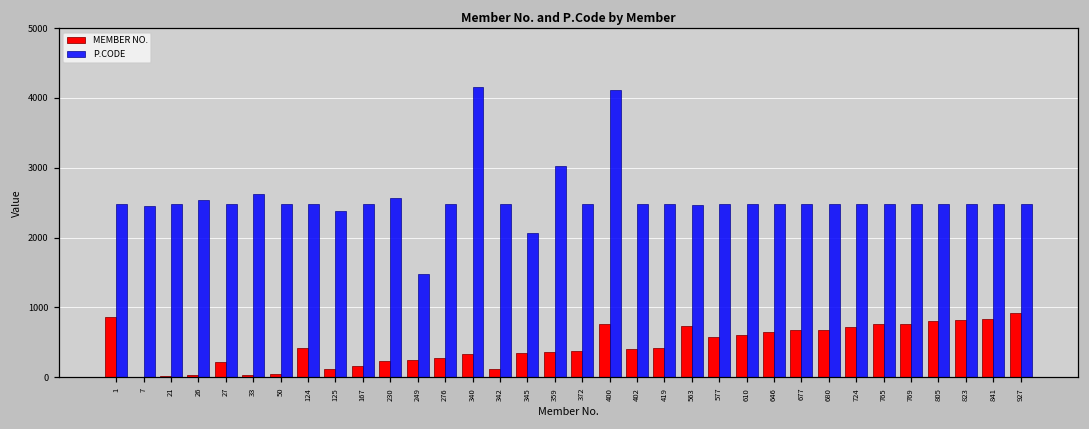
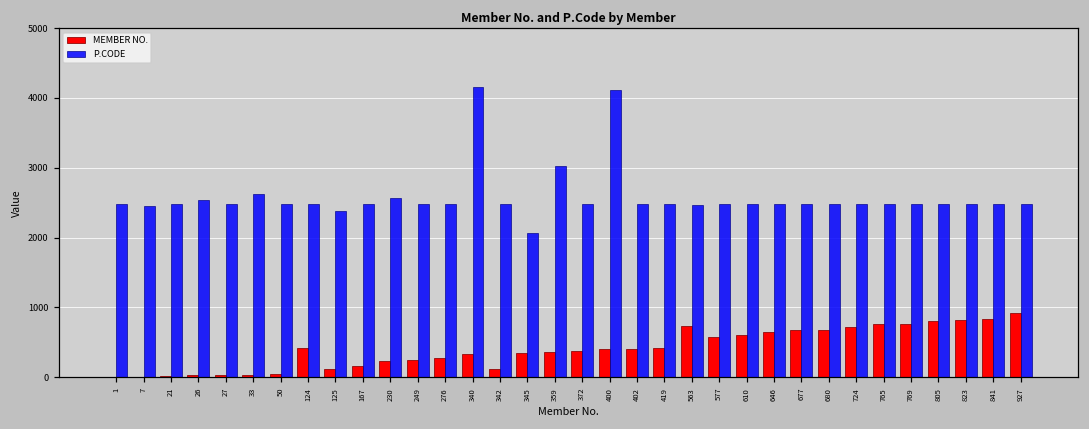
MEMBER NO., 1: 900 -> 0
MEMBER NO., 27: 200 -> 0
P.CODE, 249: 1500 -> 2500
MEMBER NO., 400: 800 -> 400
